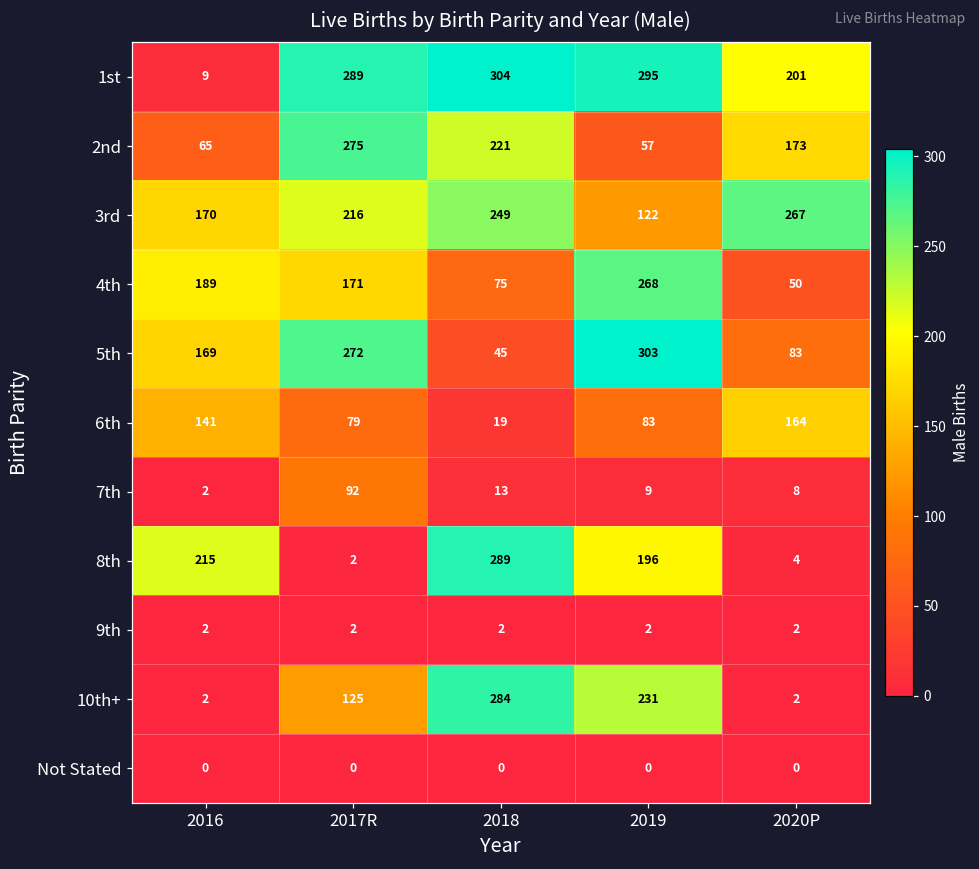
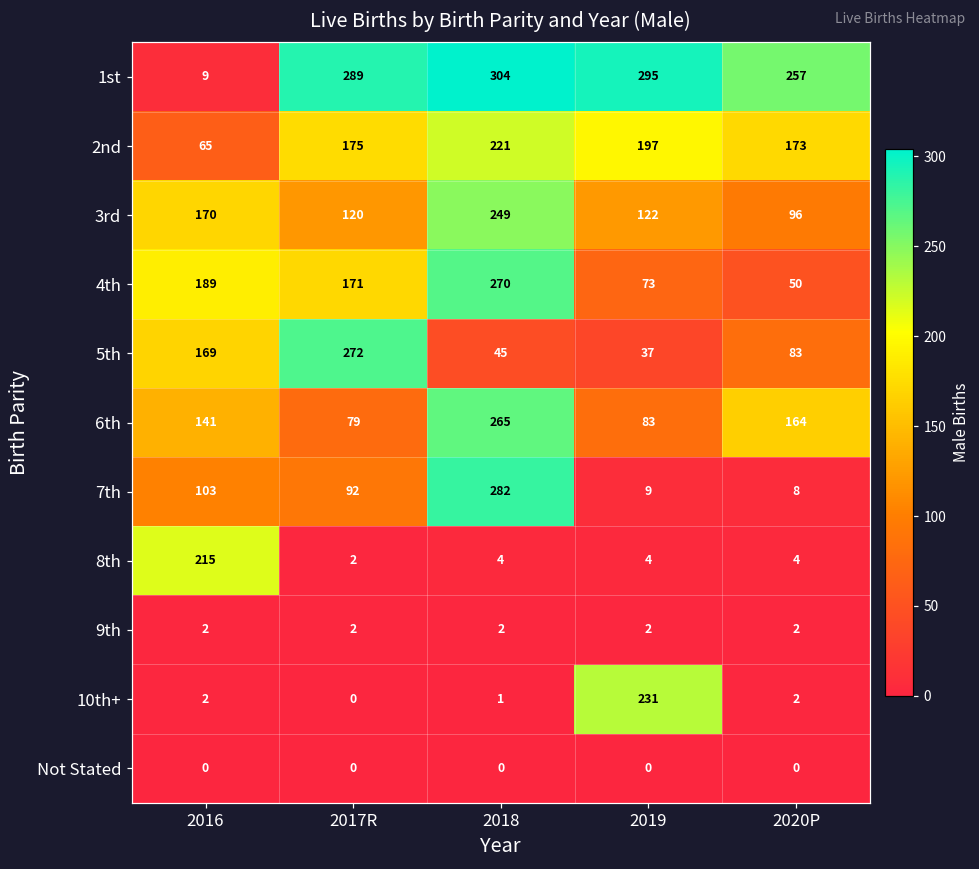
1st, 2020P: 201 -> 257
2nd, 2017R: 275 -> 175
2nd, 2019: 57 -> 197
3rd, 2017R: 216 -> 120
3rd, 2020P: 267 -> 96
4th, 2018: 75 -> 270
4th, 2019: 268 -> 73
5th, 2019: 303 -> 37
6th, 2018: 19 -> 265
7th, 2016: 2 -> 103
7th, 2018: 13 -> 282
8th, 2018: 289 -> 4
8th, 2019: 196 -> 4
10th+, 2017R: 125 -> 0
10th+, 2018: 284 -> 1
